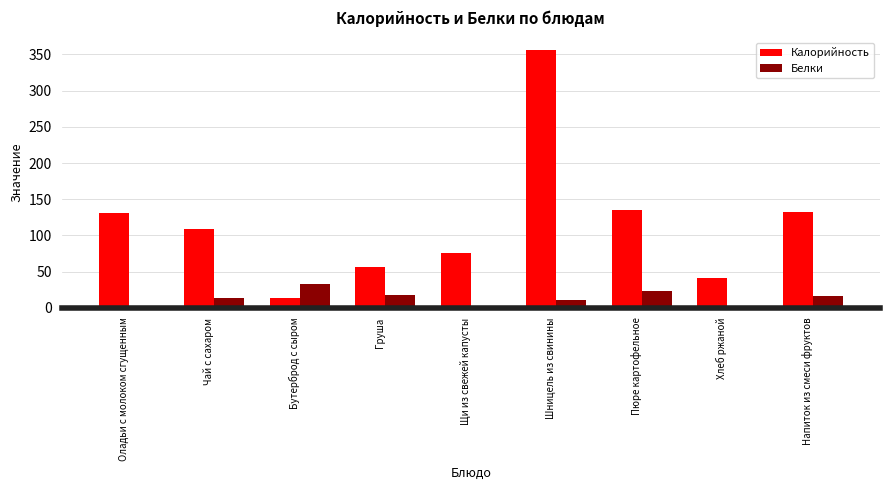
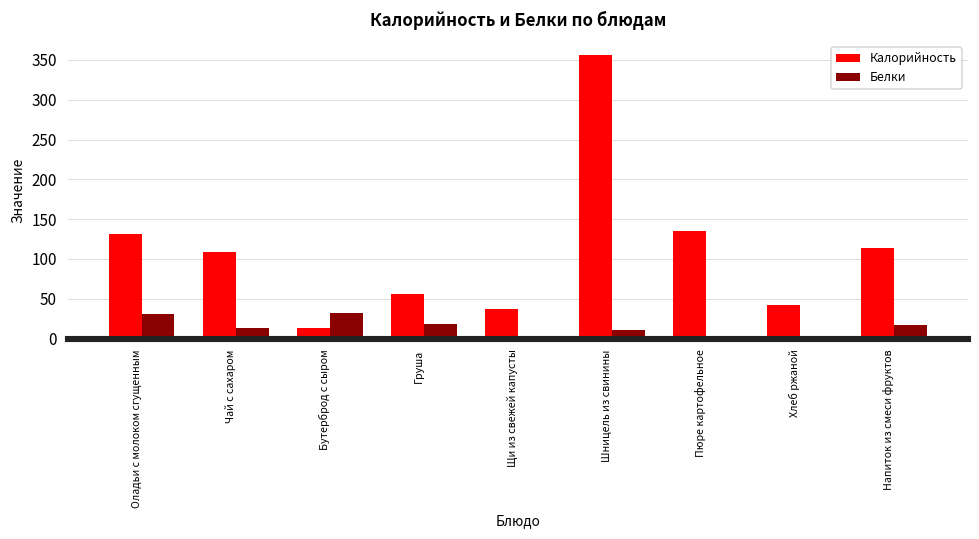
Белки, Оладьи с молоком сгущенным: 0 -> 30
Калорийность, Щи из свежей капусты: 80 -> 40
Белки, Пюре картофельное: 20 -> 0
Калорийность, Напиток из смеси фруктов: 130 -> 110
